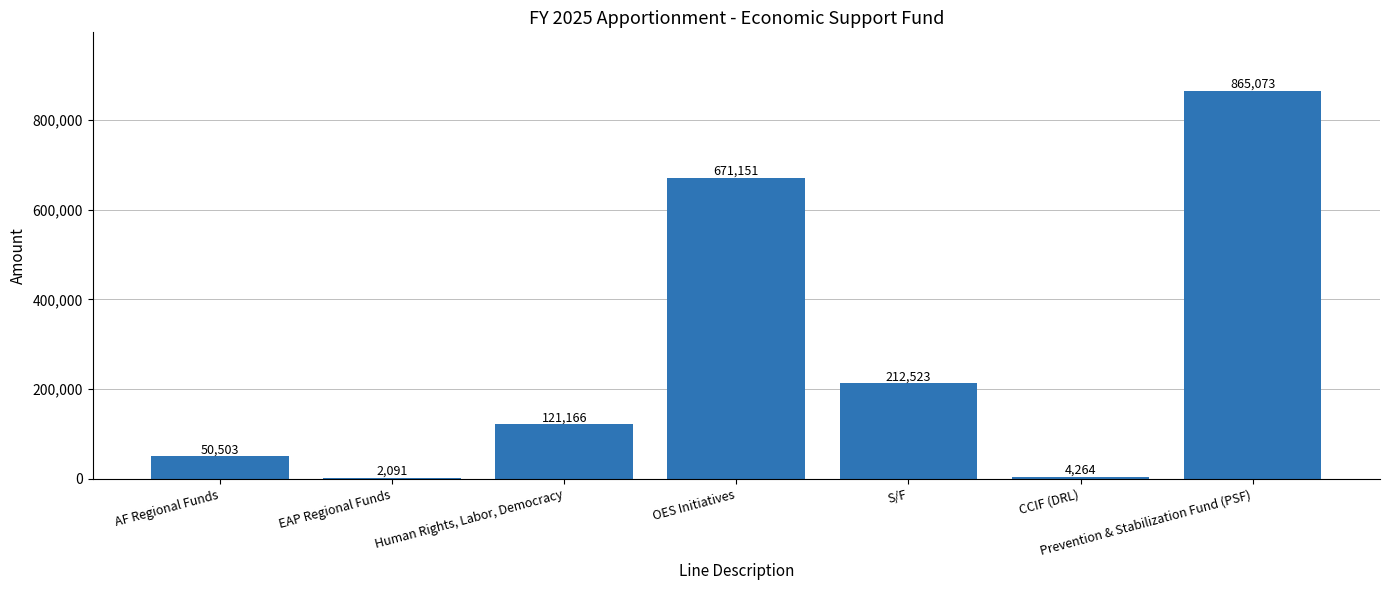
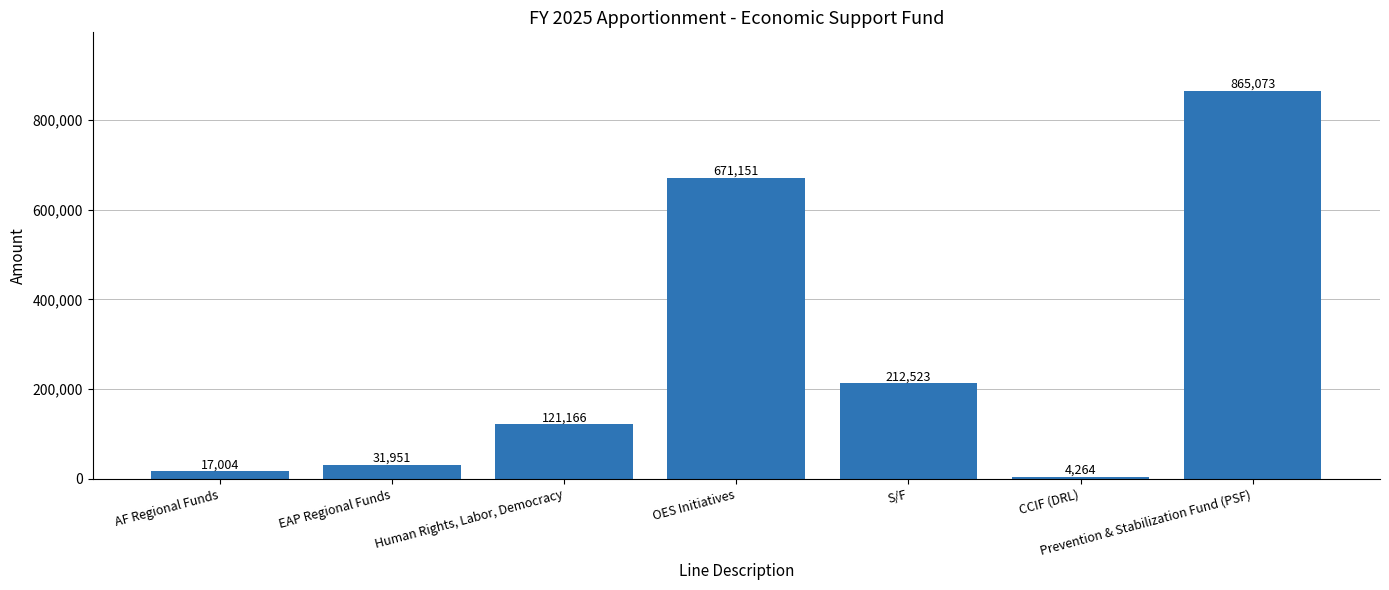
AF Regional Funds: 50,503 -> 17,004
EAP Regional Funds: 2,091 -> 31,951
